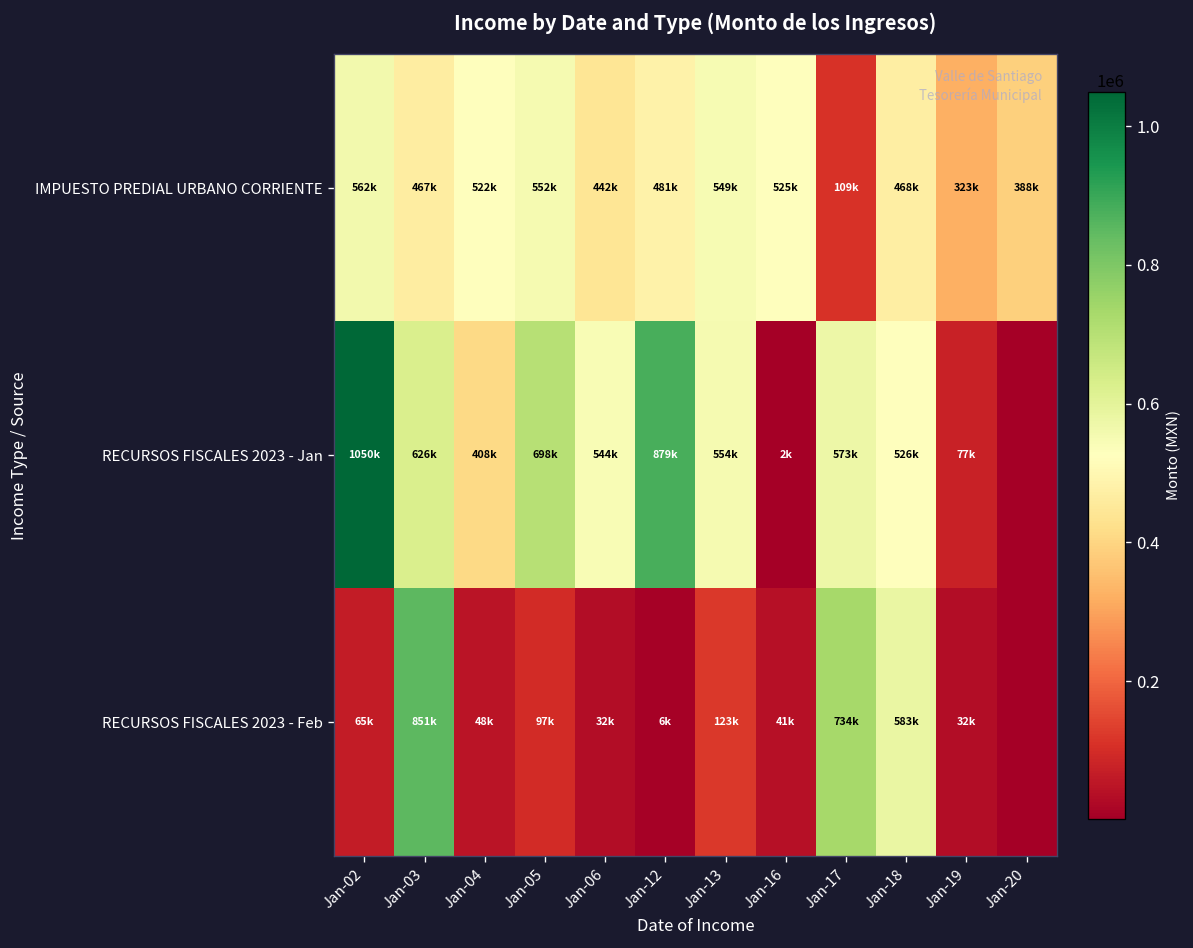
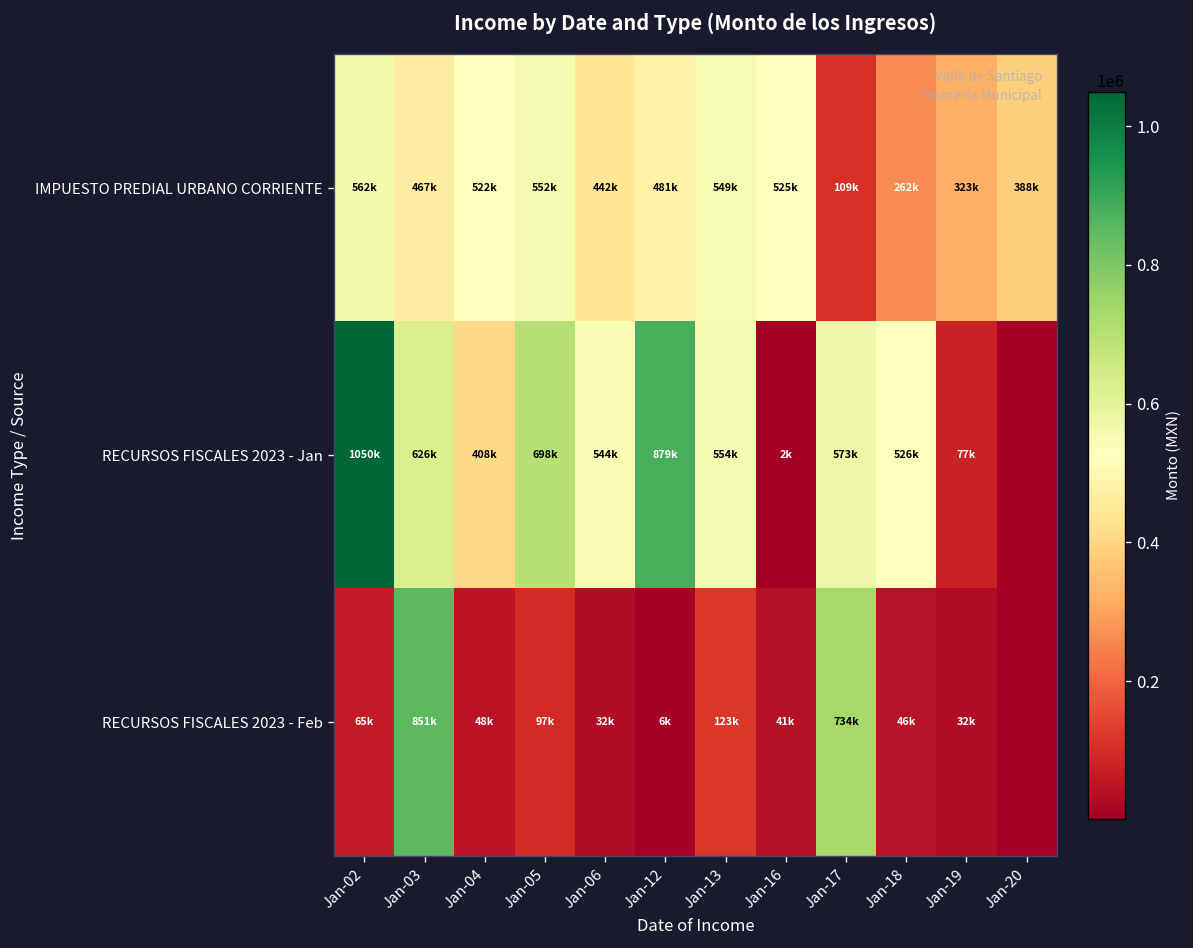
IMPUESTO PREDIAL URBANO CORRIENTE, Jan-18: 468k -> 262k
RECURSOS FISCALES 2023 - Feb, Jan-18: 583k -> 46k
